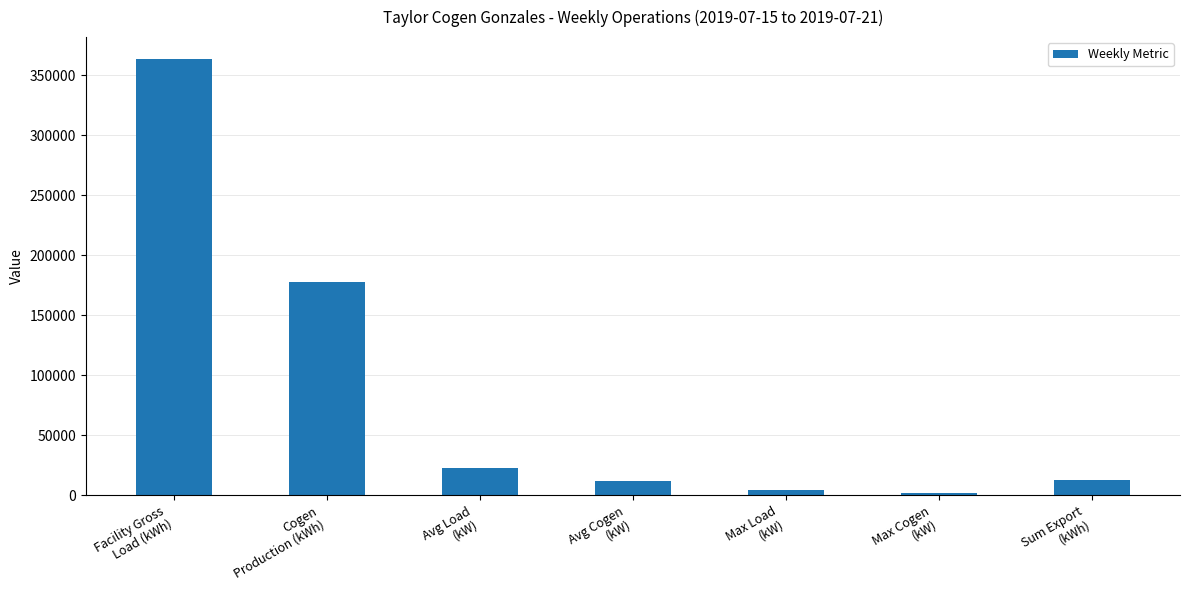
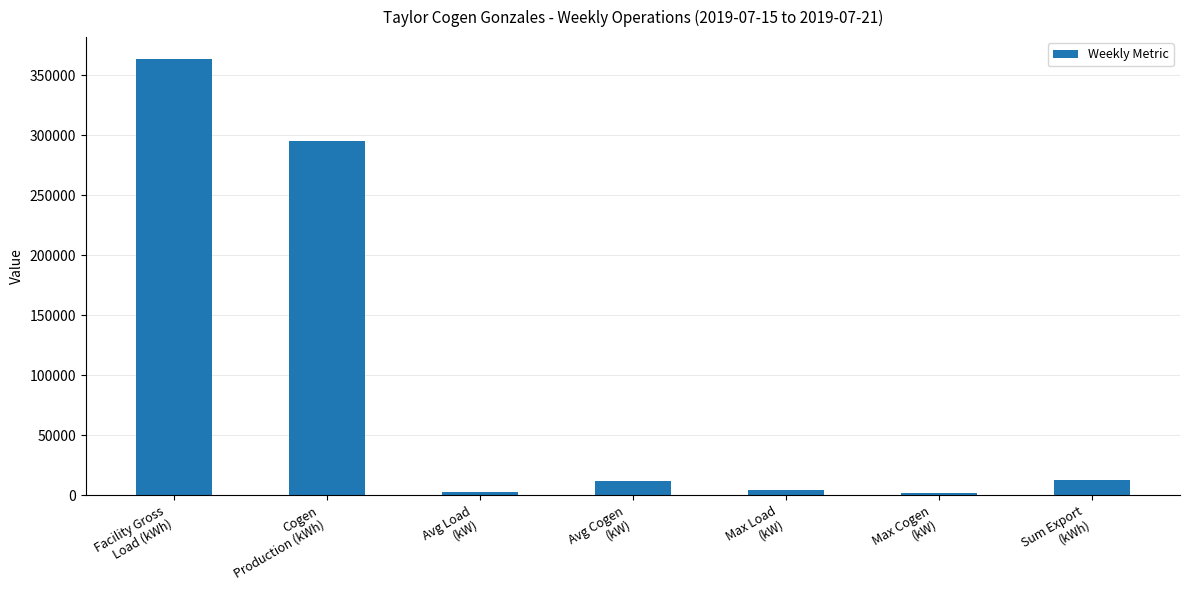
Cogen Production (kWh): 178000 -> 295000
Avg Load (kW): 23000 -> 2000
